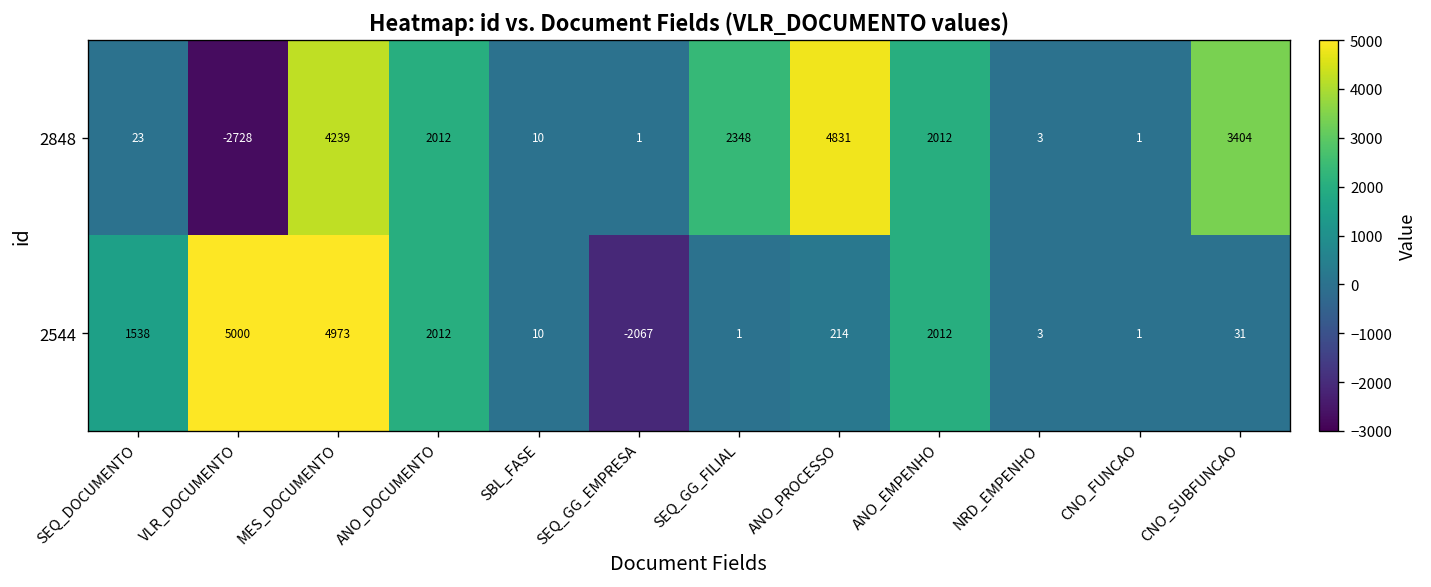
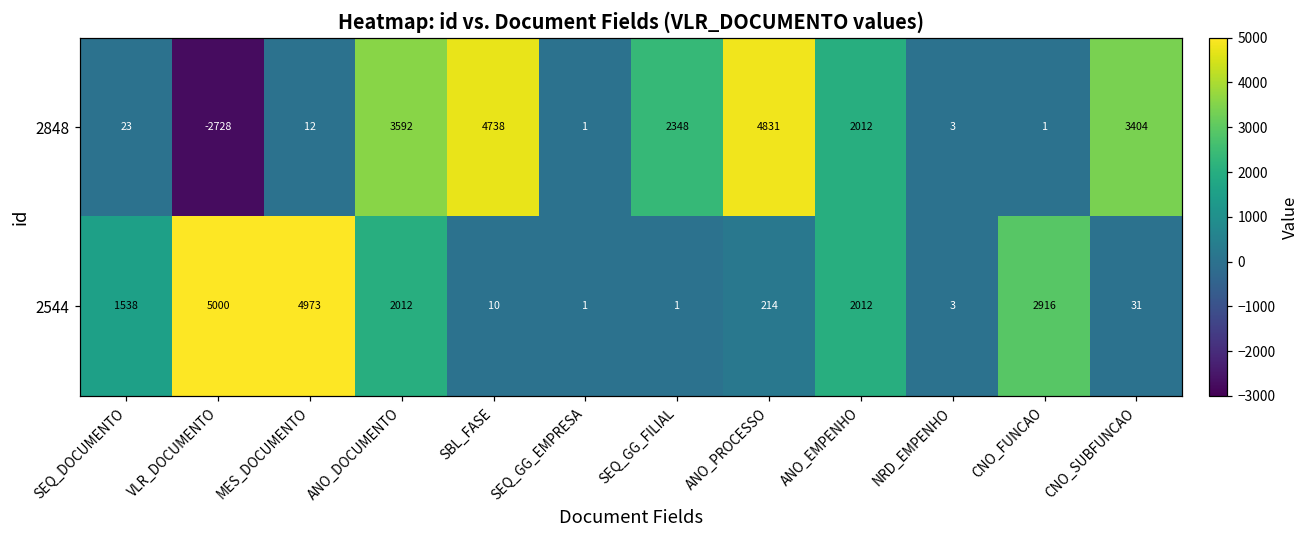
2848, MES_DOCUMENTO: 4239 -> 12
2848, ANO_DOCUMENTO: 2012 -> 3592
2848, SBL_FASE: 10 -> 4738
2544, SEQ_GG_EMPRESA: -2067 -> 1
2544, CNO_FUNCAO: 1 -> 2916
